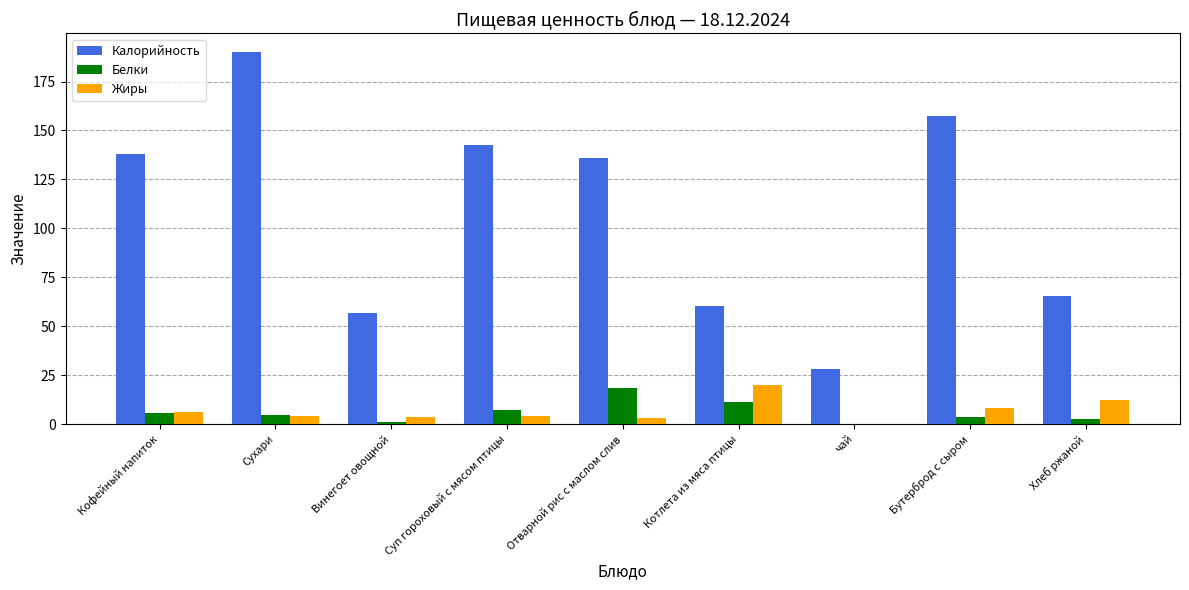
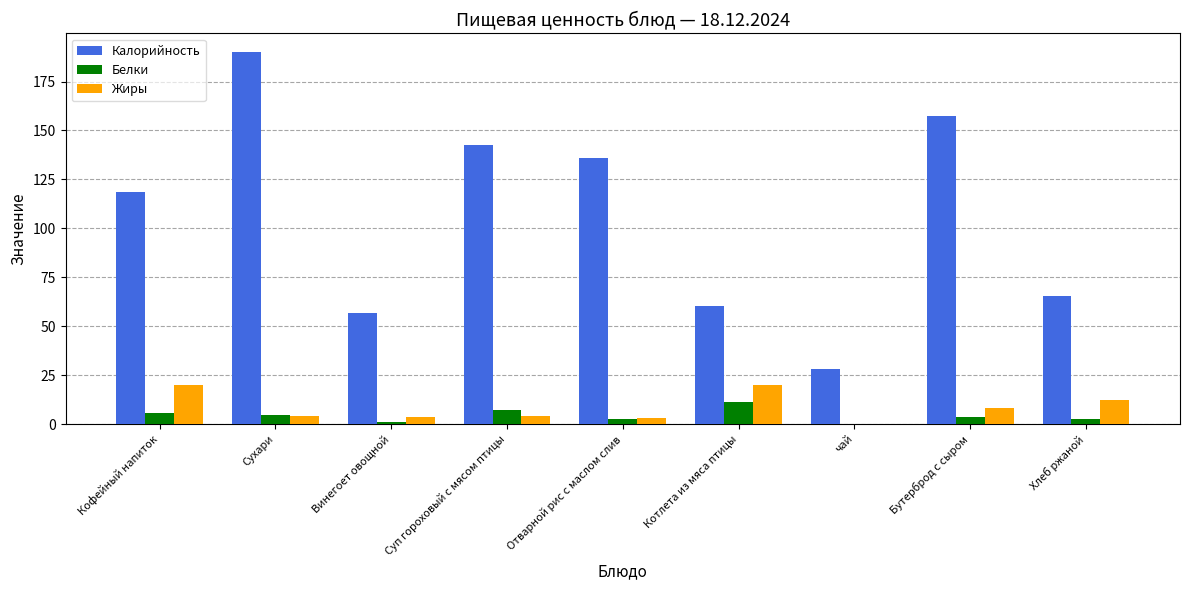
Калорийность, Кофейный напиток: 138 -> 119
Жиры, Кофейный напиток: 6 -> 20
Белки, Отварной рис с маслом слив: 19 -> 2
